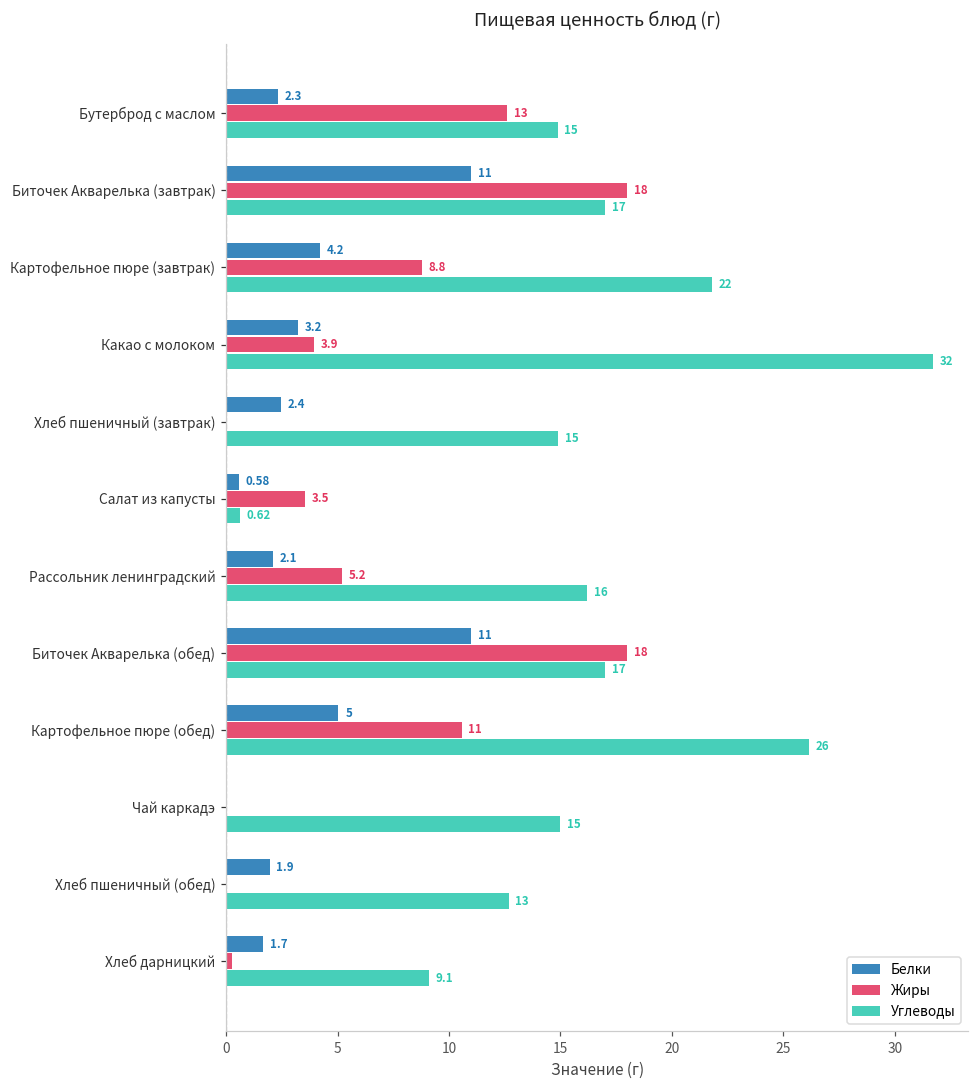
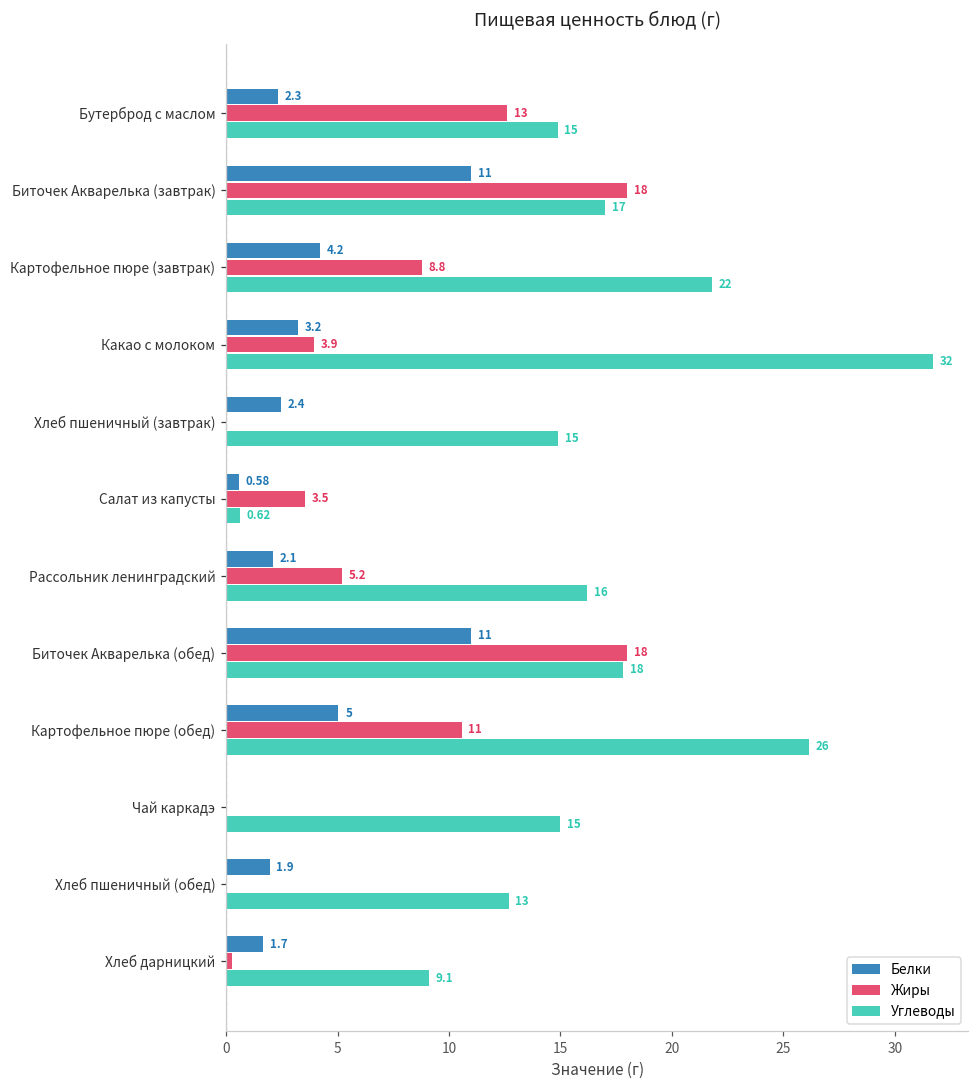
Углеводы, Биточек Акварелька (обед): 17 -> 18
